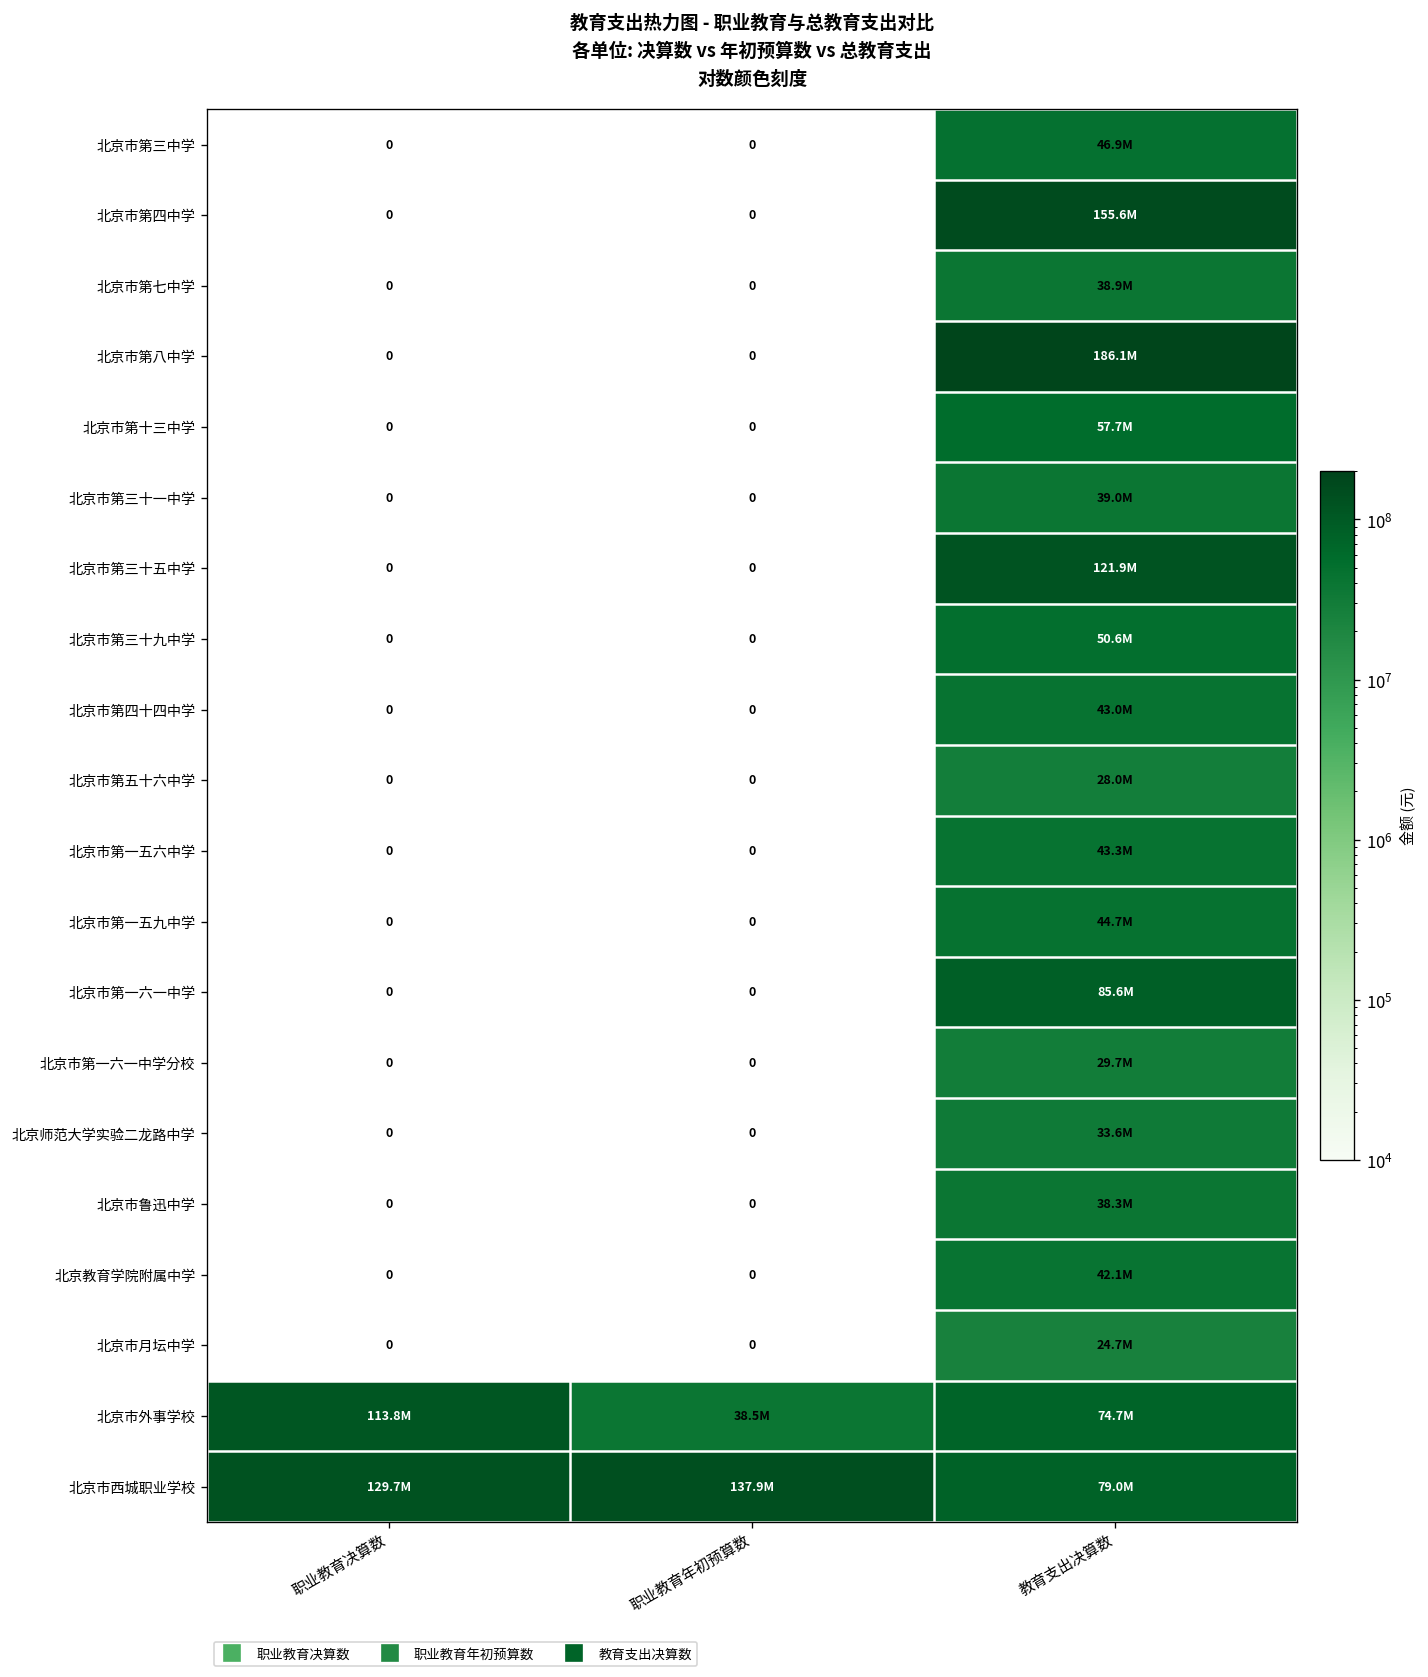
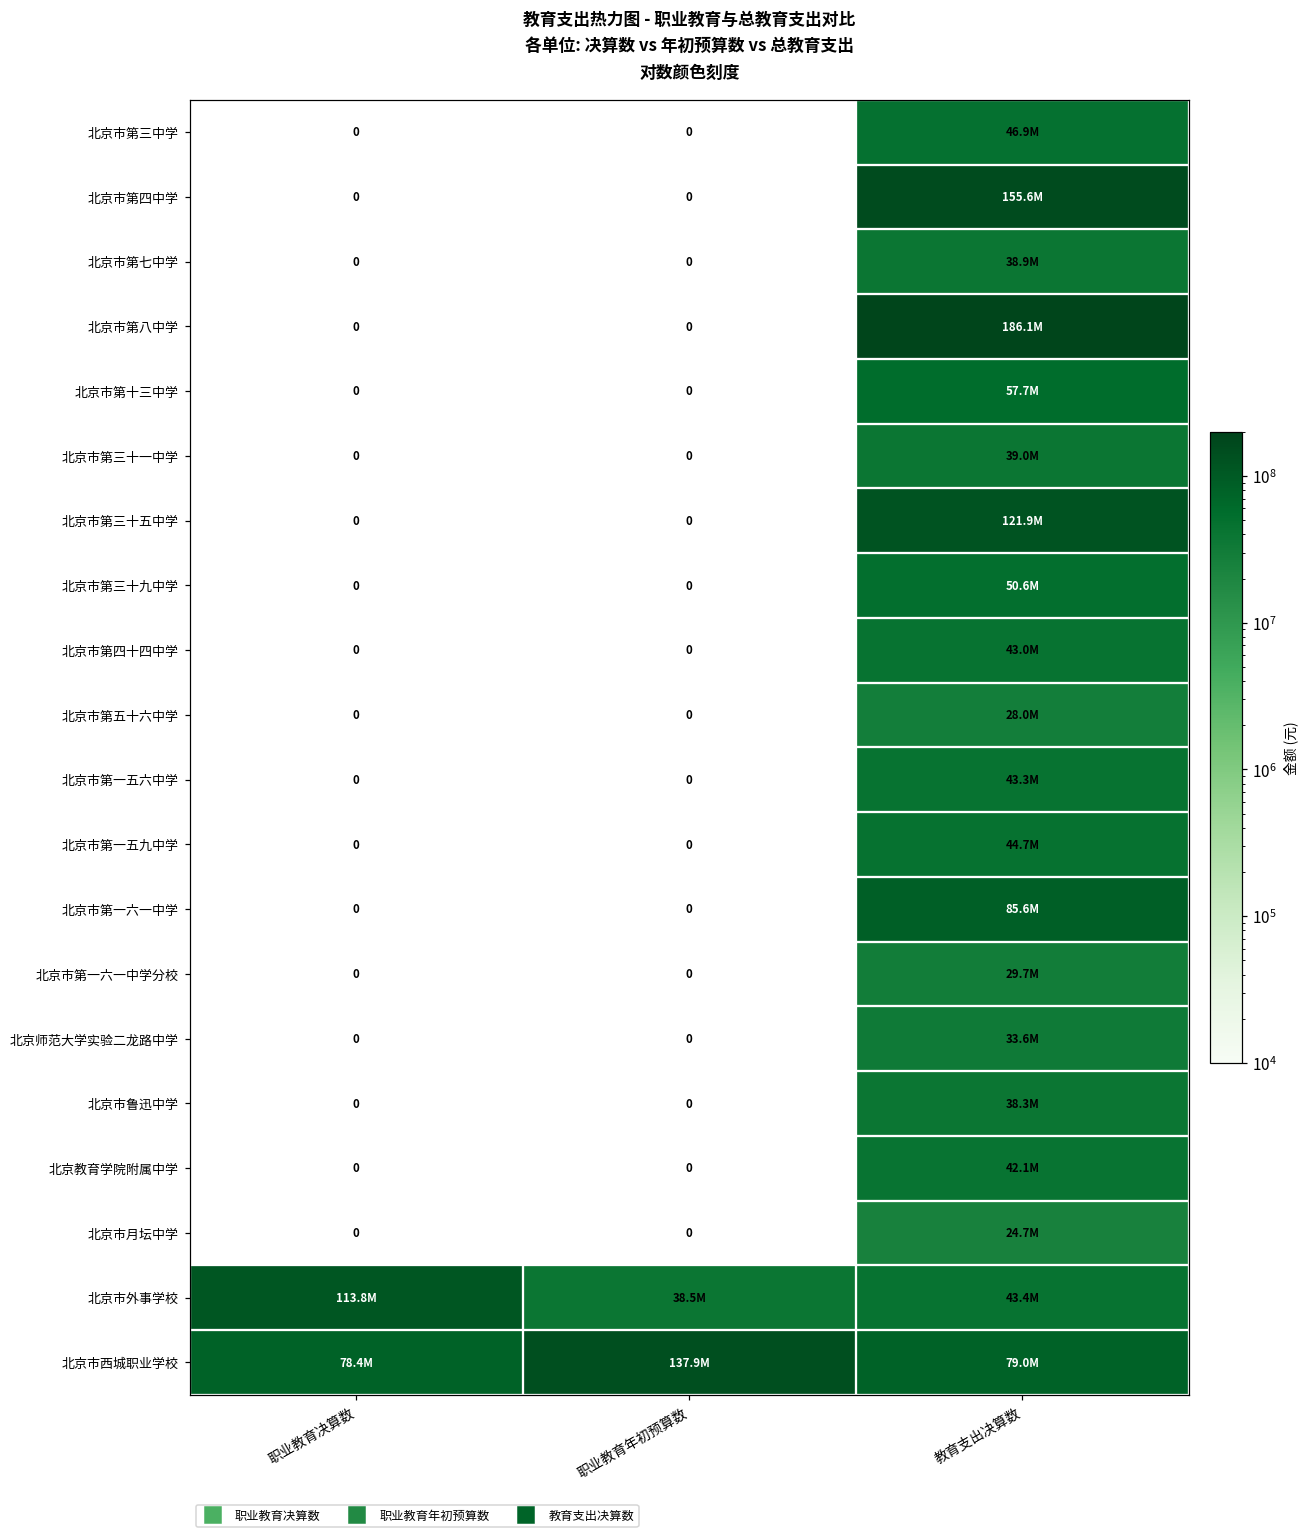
北京市外事学校, 教育支出决算数: 74.7M -> 43.4M
北京市西城职业学校, 职业教育决算数: 129.7M -> 78.4M
